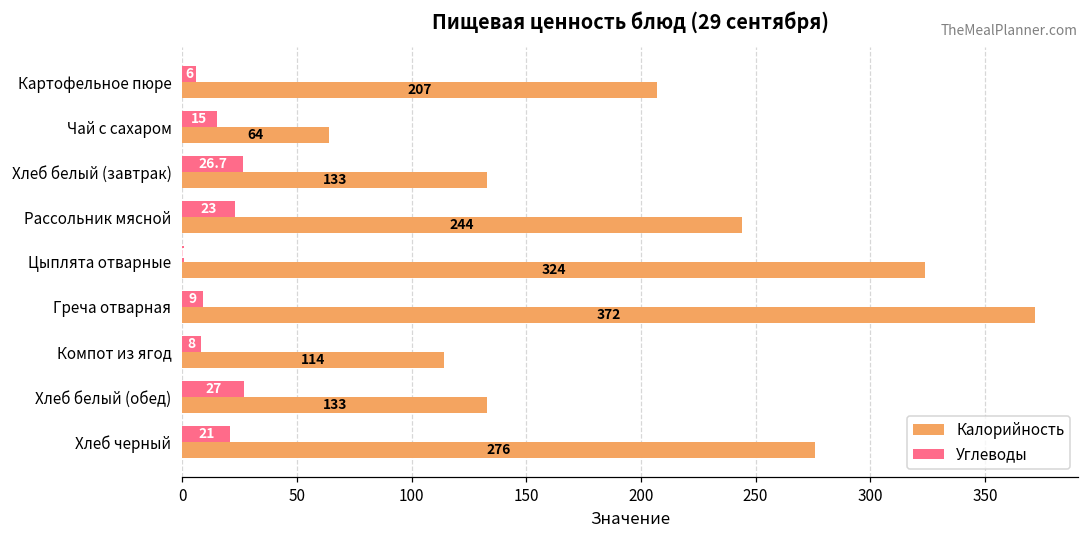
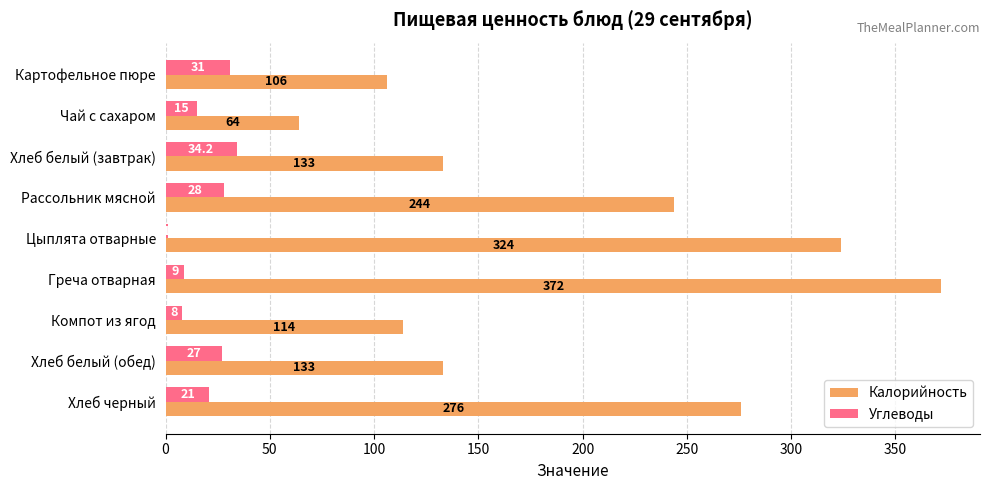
Углеводы, Картофельное пюре: 6 -> 31
Калорийность, Картофельное пюре: 207 -> 106
Углеводы, Хлеб белый (завтрак): 26.7 -> 34.2
Углеводы, Рассольник мясной: 23 -> 28
